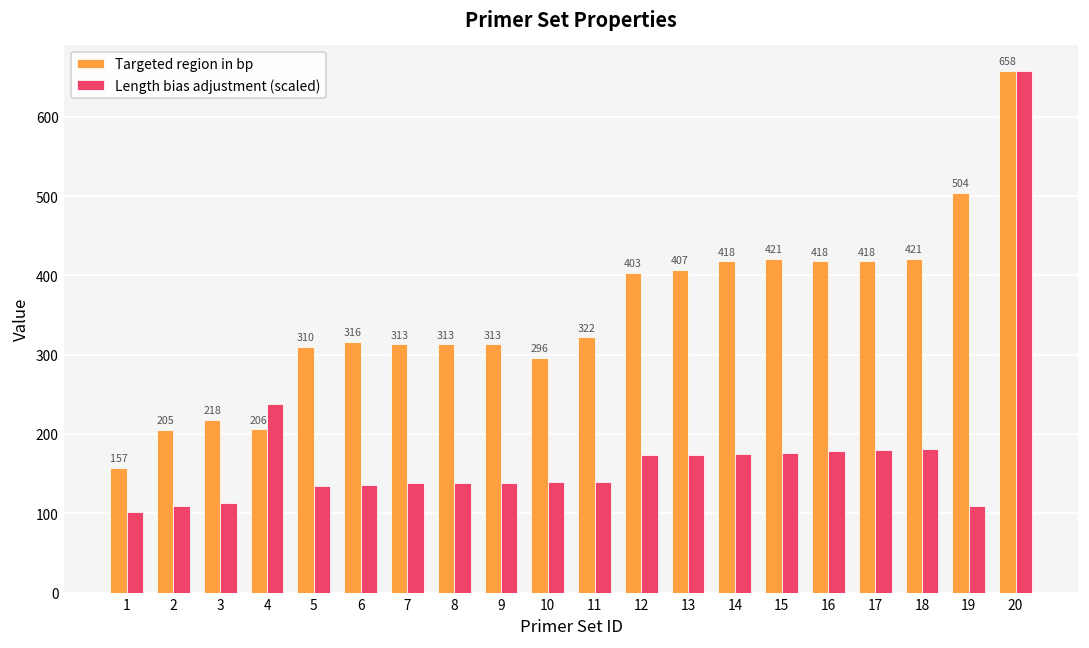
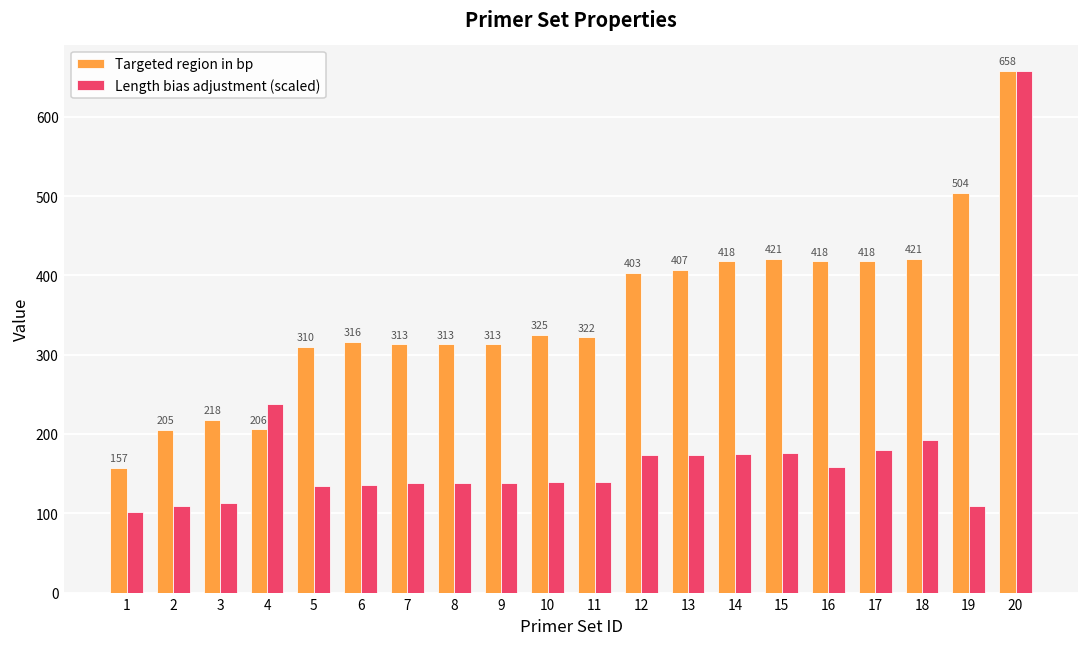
Targeted region in bp, 10: 296 -> 325
Length bias adjustment (scaled), 16: 180 -> 160
Length bias adjustment (scaled), 18: 180 -> 190
